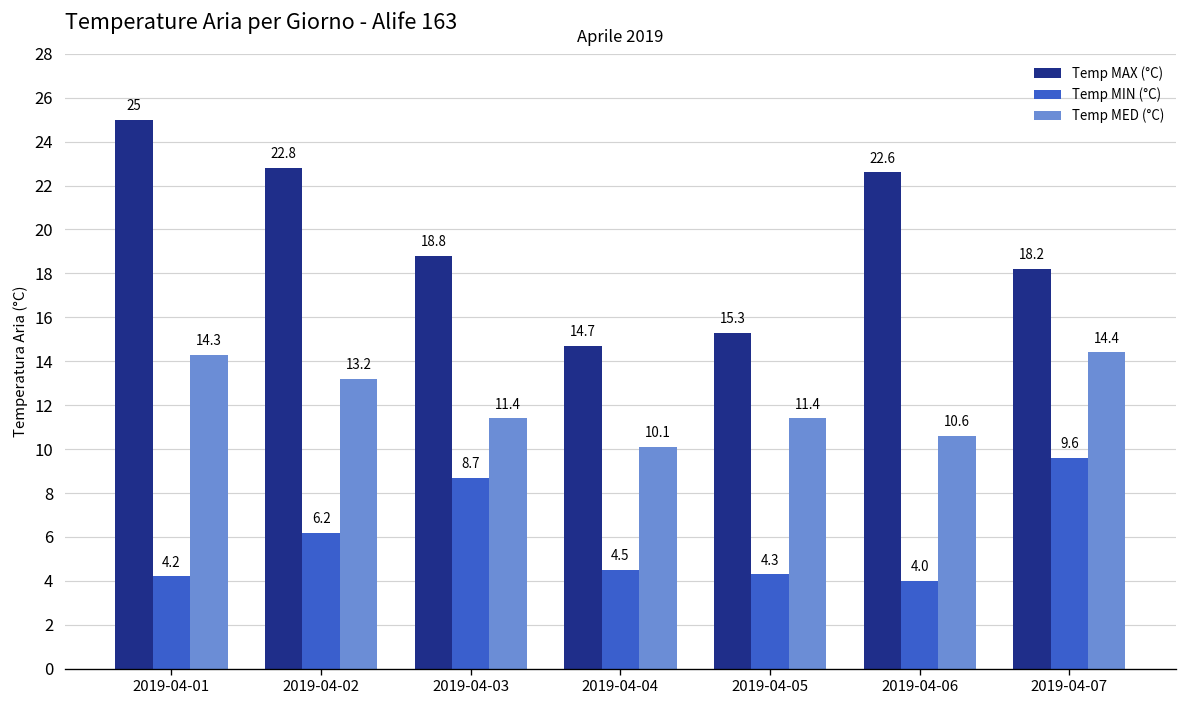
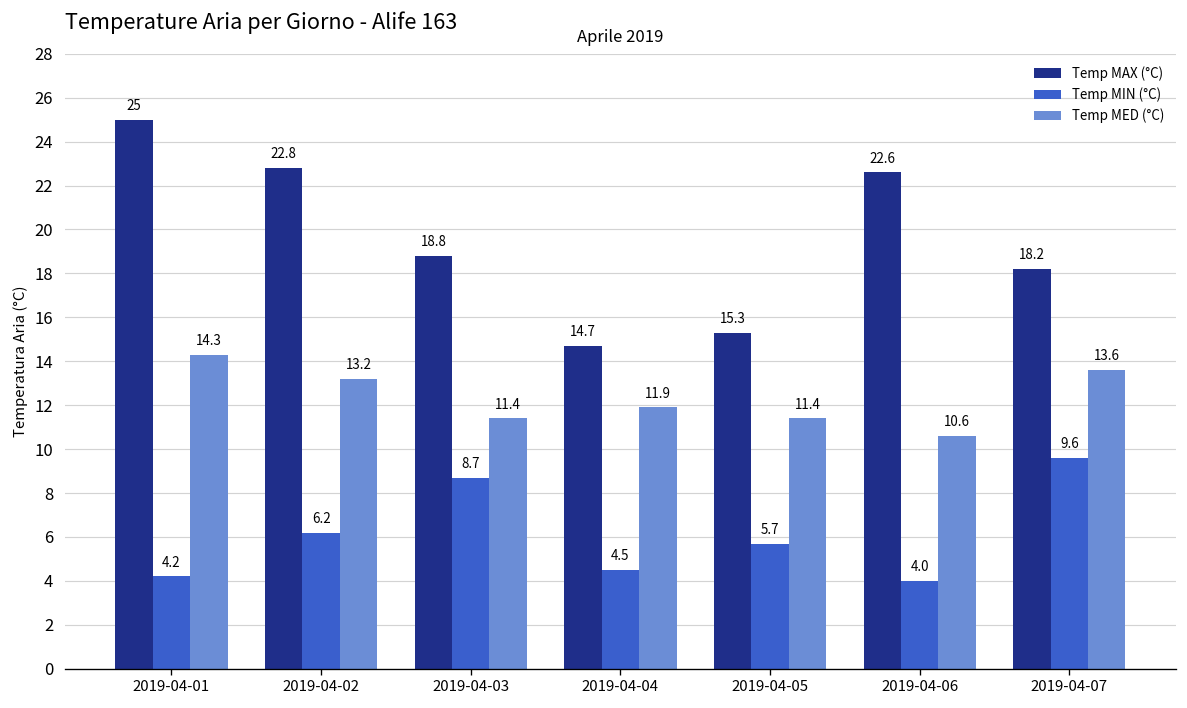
Temp MED (°C), 2019-04-04: 10.1 -> 11.9
Temp MIN (°C), 2019-04-05: 4.3 -> 5.7
Temp MED (°C), 2019-04-07: 14.4 -> 13.6
